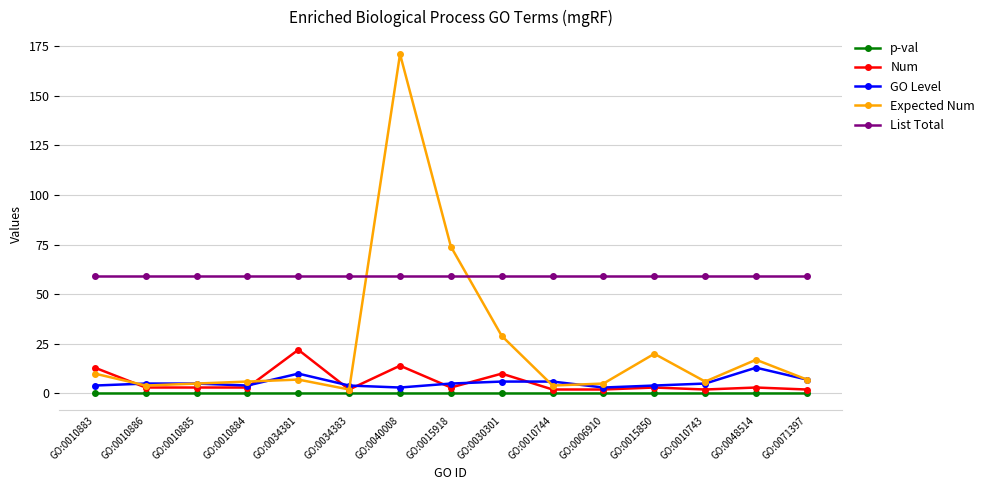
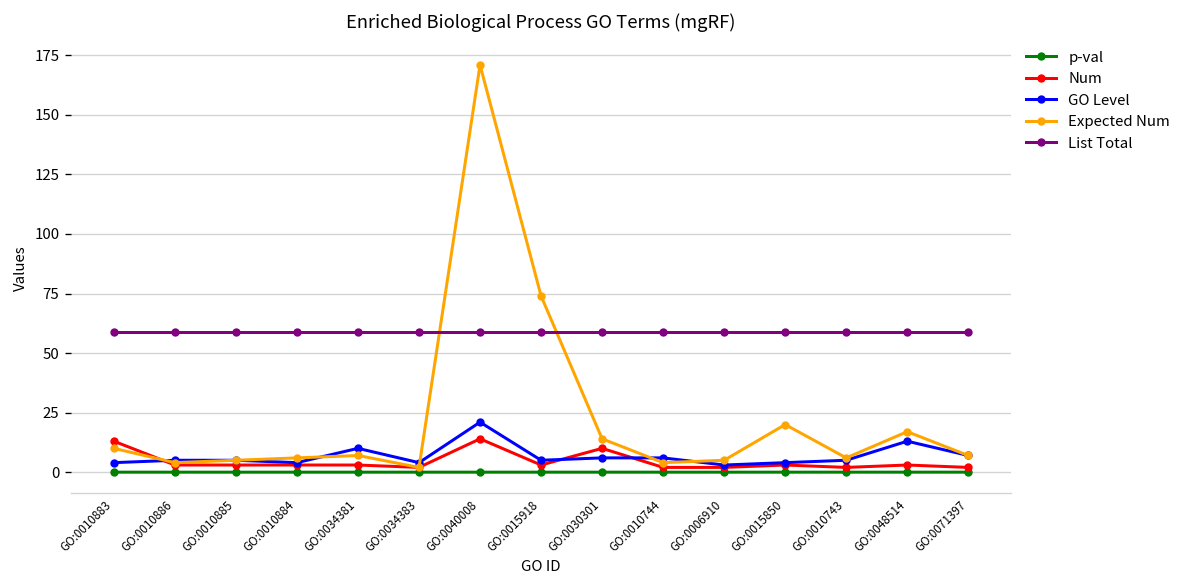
Num, GO:0034381: 22 -> 3
GO Level, GO:0040008: 3 -> 21
Expected Num, GO:0030301: 29 -> 14
